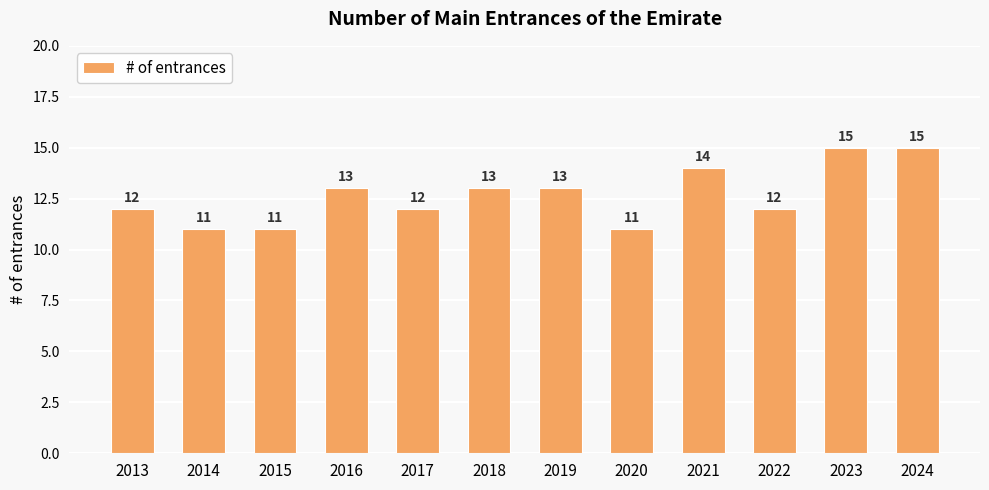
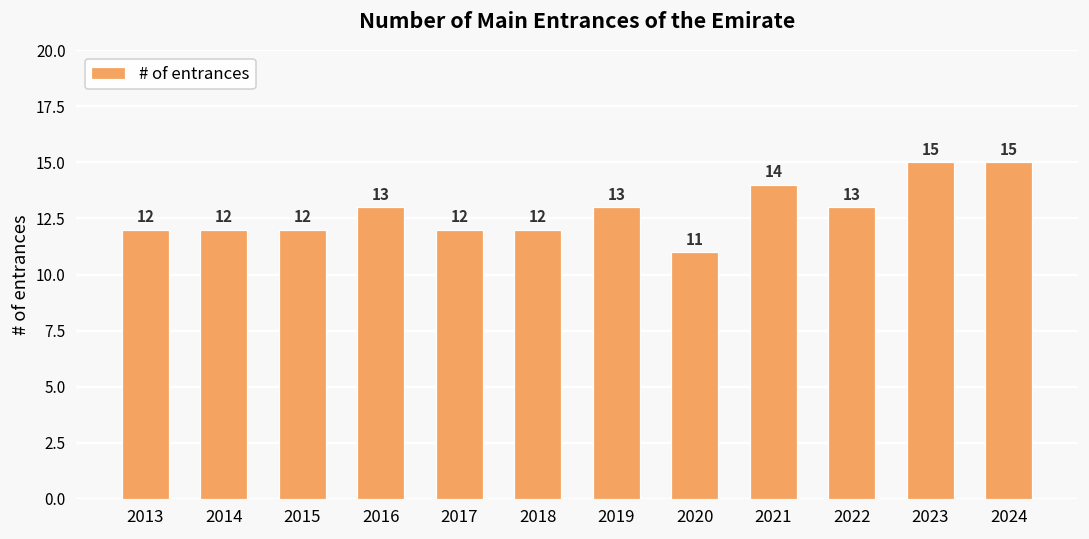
2014: 11 -> 12
2015: 11 -> 12
2018: 13 -> 12
2022: 12 -> 13
